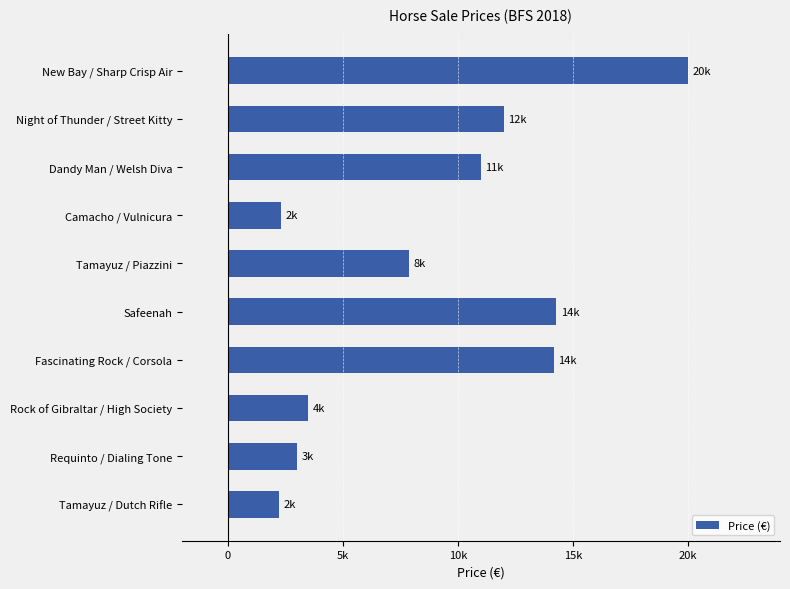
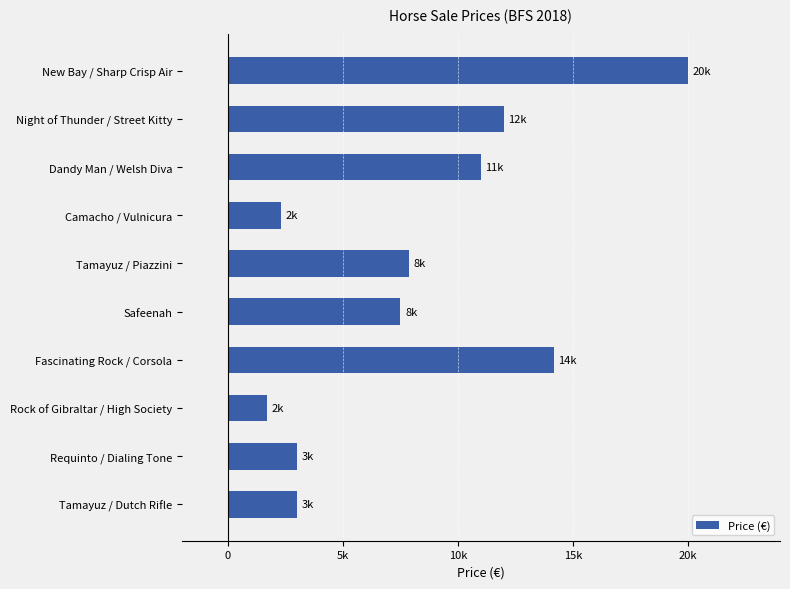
Safeenah: 14k -> 8k
Rock of Gibraltar / High Society: 4k -> 2k
Tamayuz / Dutch Rifle: 2k -> 3k
